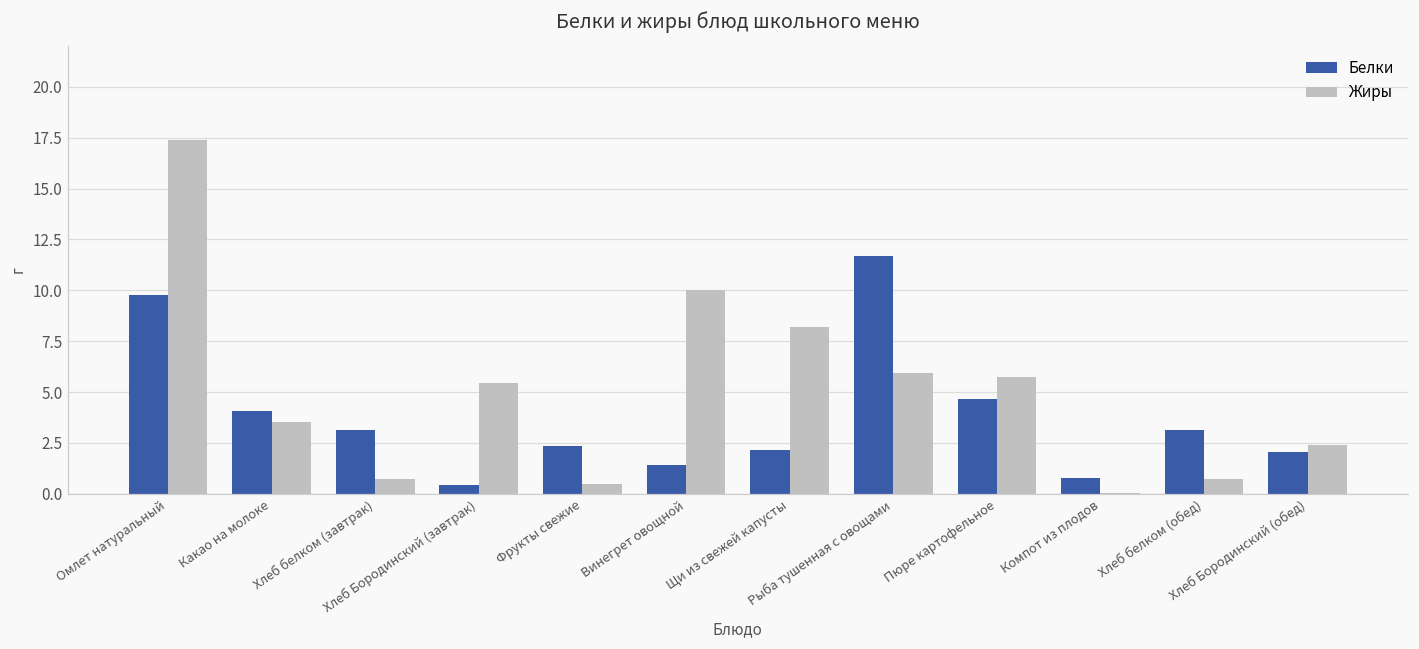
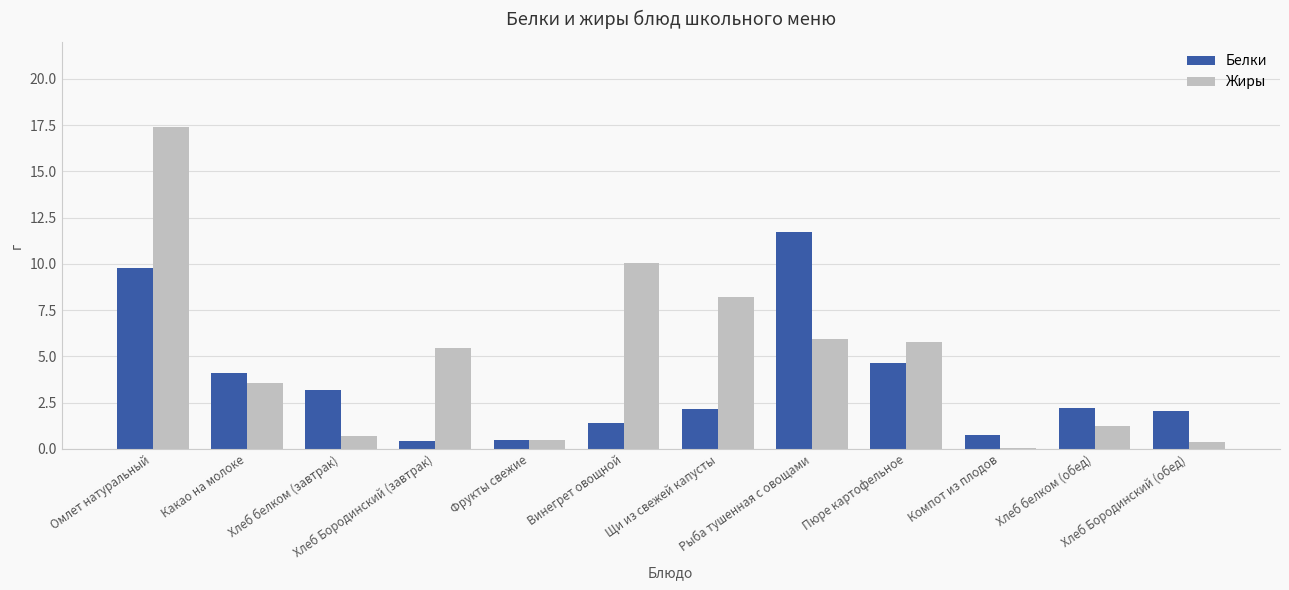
Белки, Фрукты свежие: 2.3 -> 0.5
Белки, Хлеб белком (обед): 3.2 -> 2.2
Жиры, Хлеб белком (обед): 0.7 -> 1.2
Жиры, Хлеб Бородинский (обед): 2.4 -> 0.4
